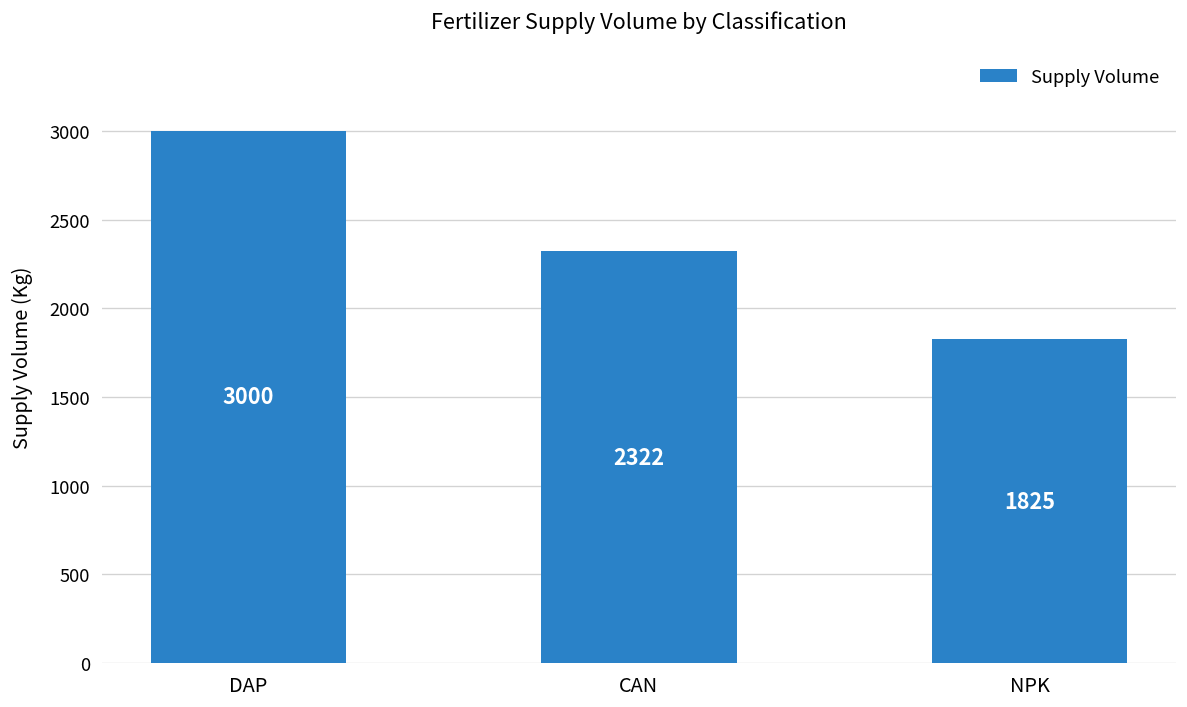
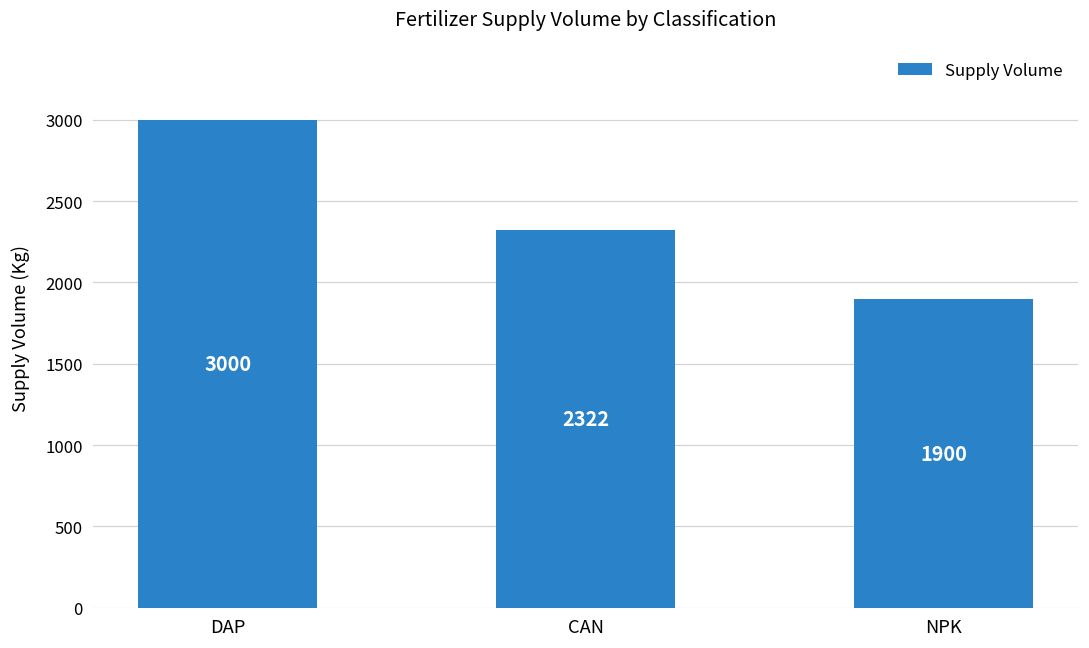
NPK: 1825 -> 1900
